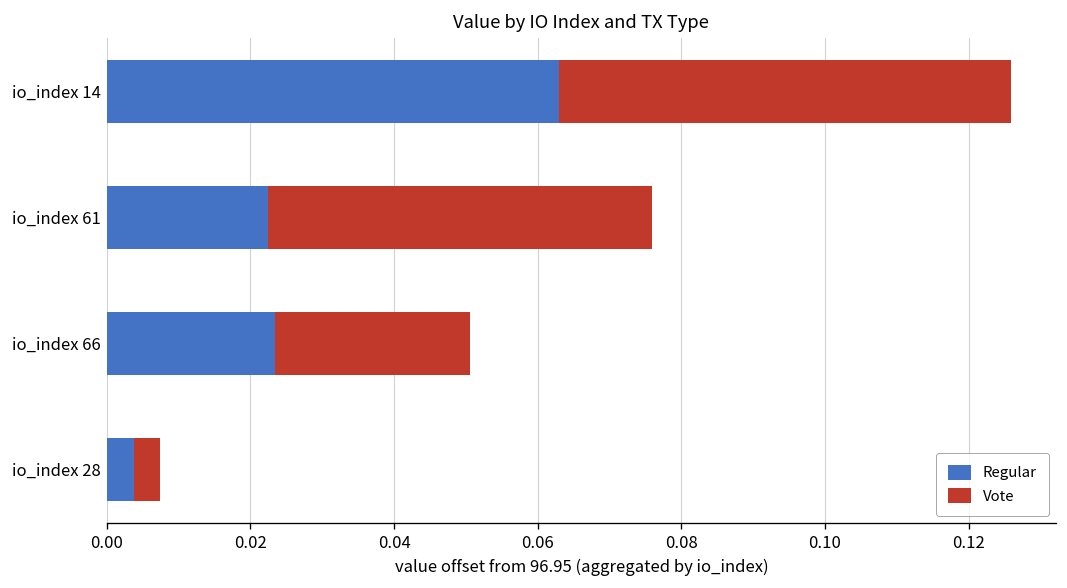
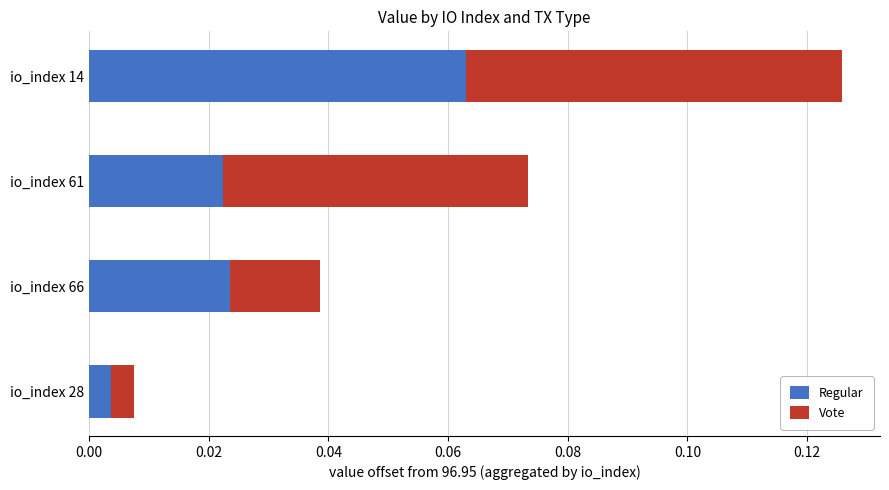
Vote, io_index 61: 0.053 -> 0.051
Vote, io_index 66: 0.027 -> 0.015
